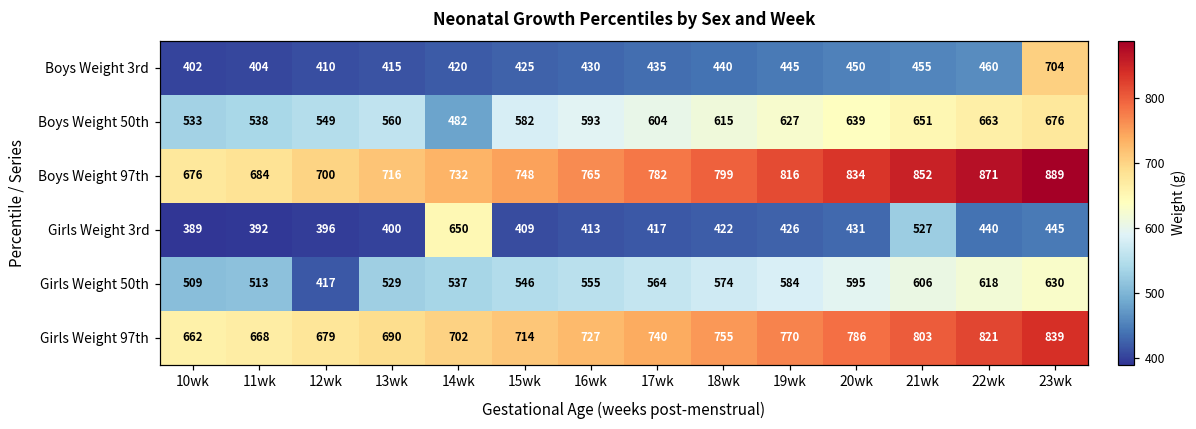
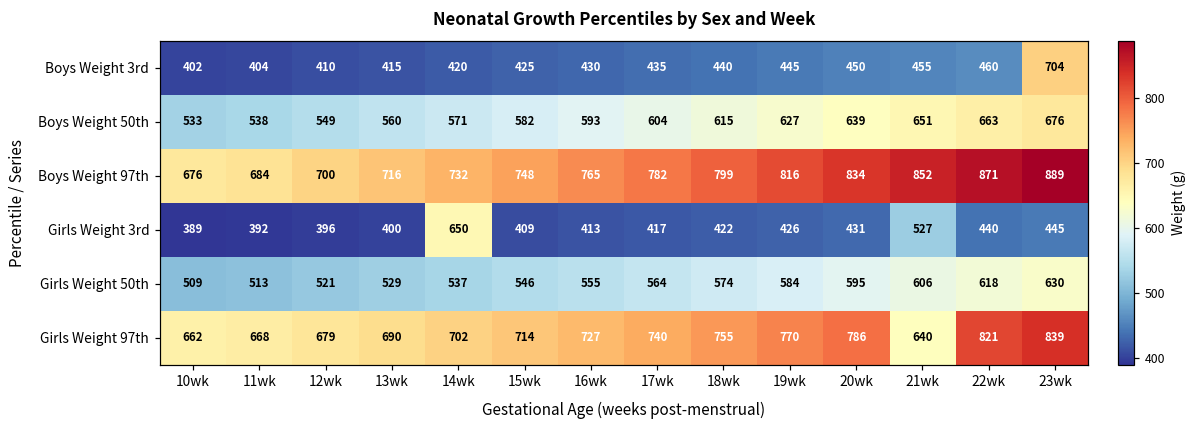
Boys Weight 50th, 14wk: 482 -> 571
Girls Weight 50th, 12wk: 417 -> 521
Girls Weight 97th, 21wk: 803 -> 640
